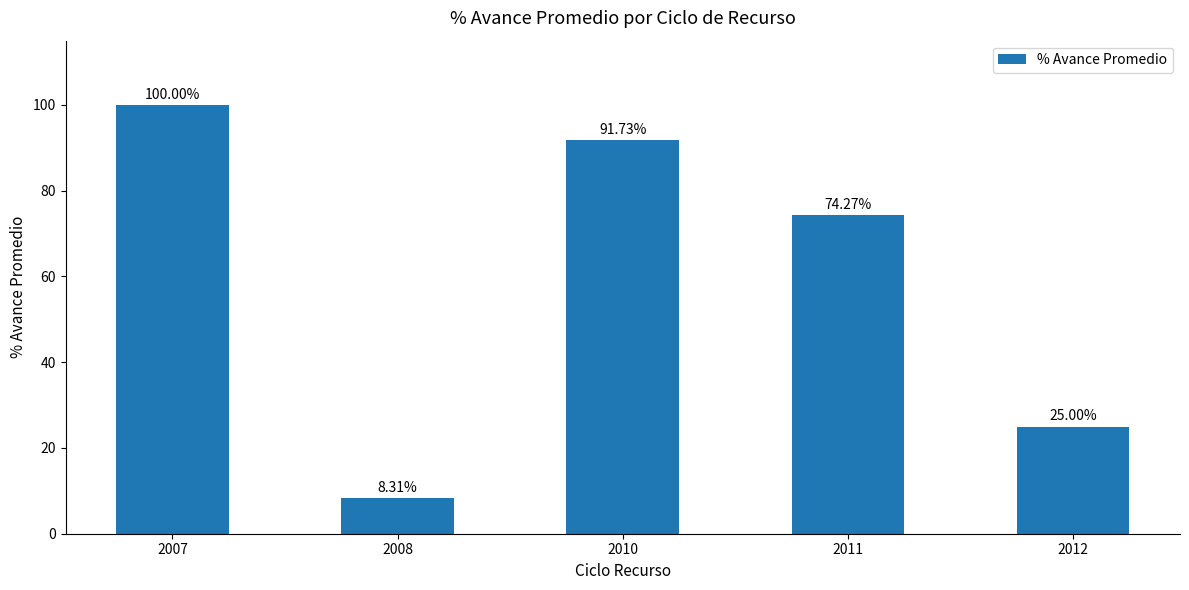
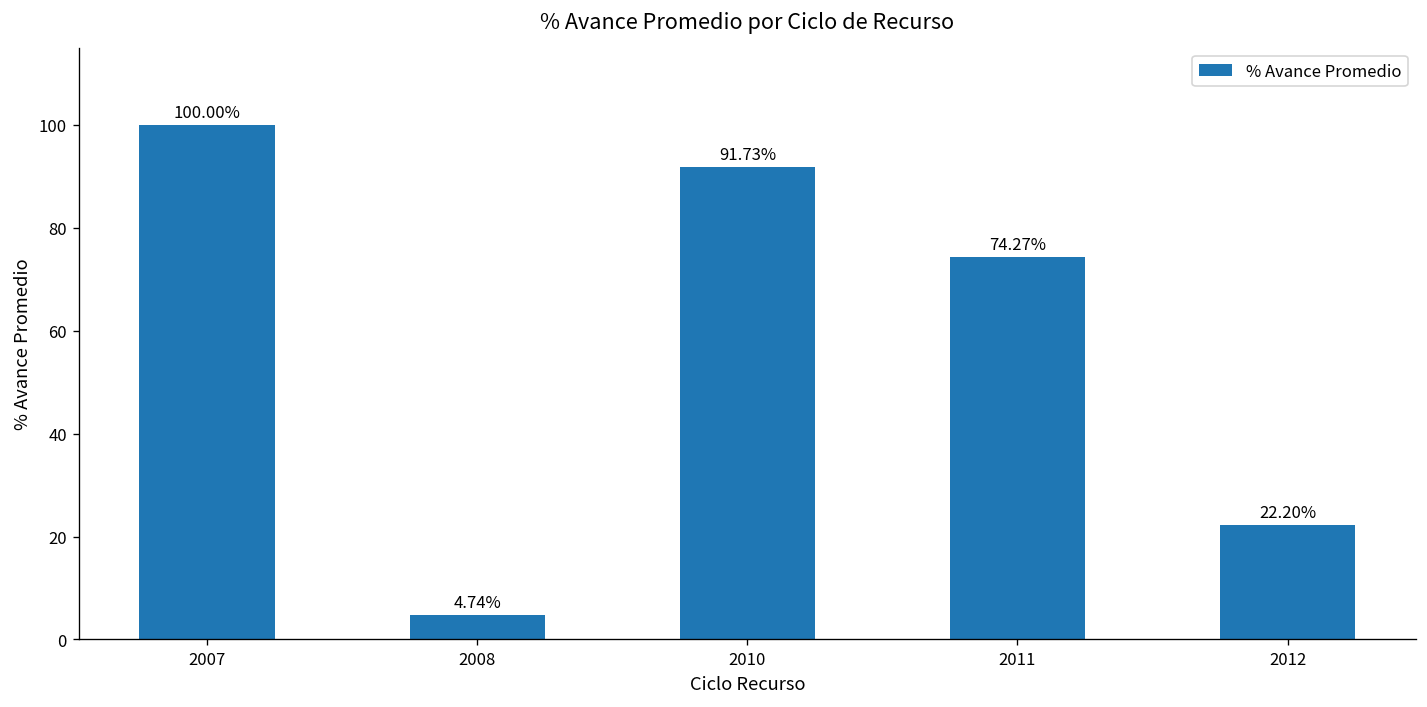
2008: 8.31% -> 4.74%
2012: 25.00% -> 22.20%
